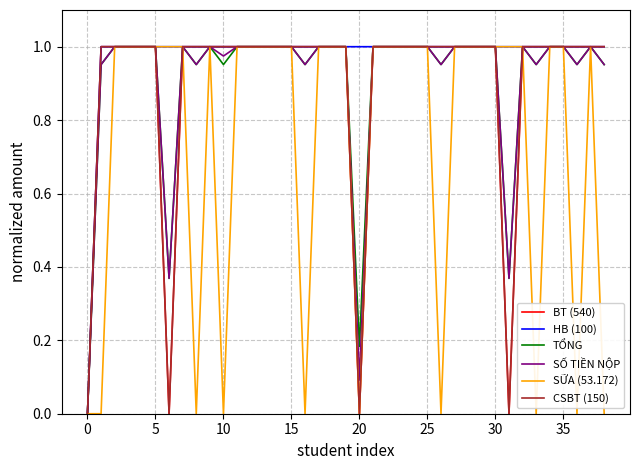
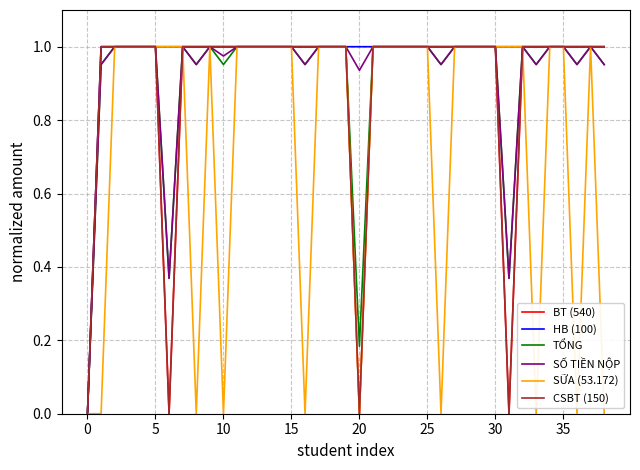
SỐ TIỀN NỘP, 20: 0.09 -> 0.94
